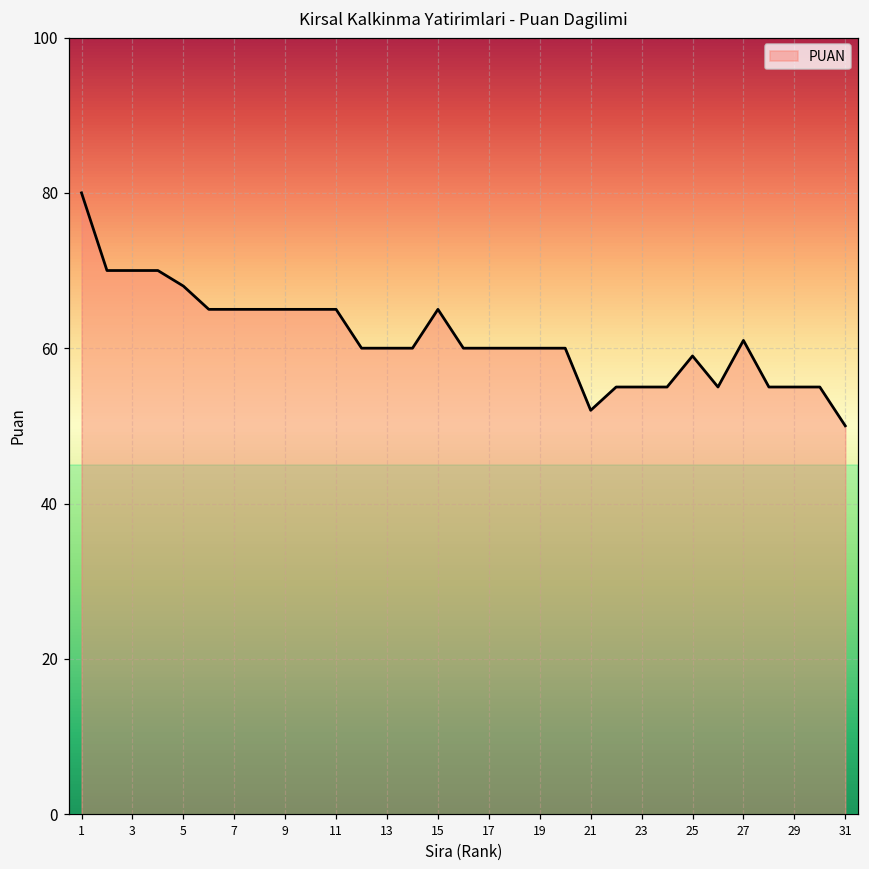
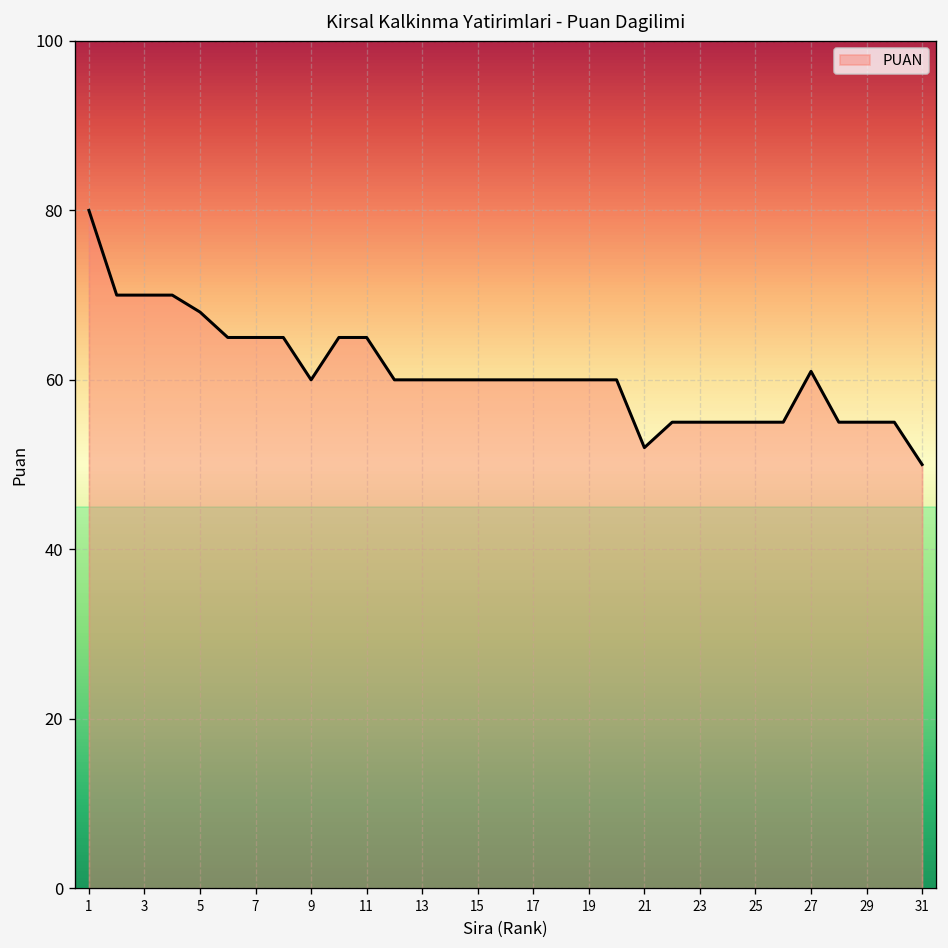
9: 65 -> 60
15: 65 -> 60
25: 59 -> 55
